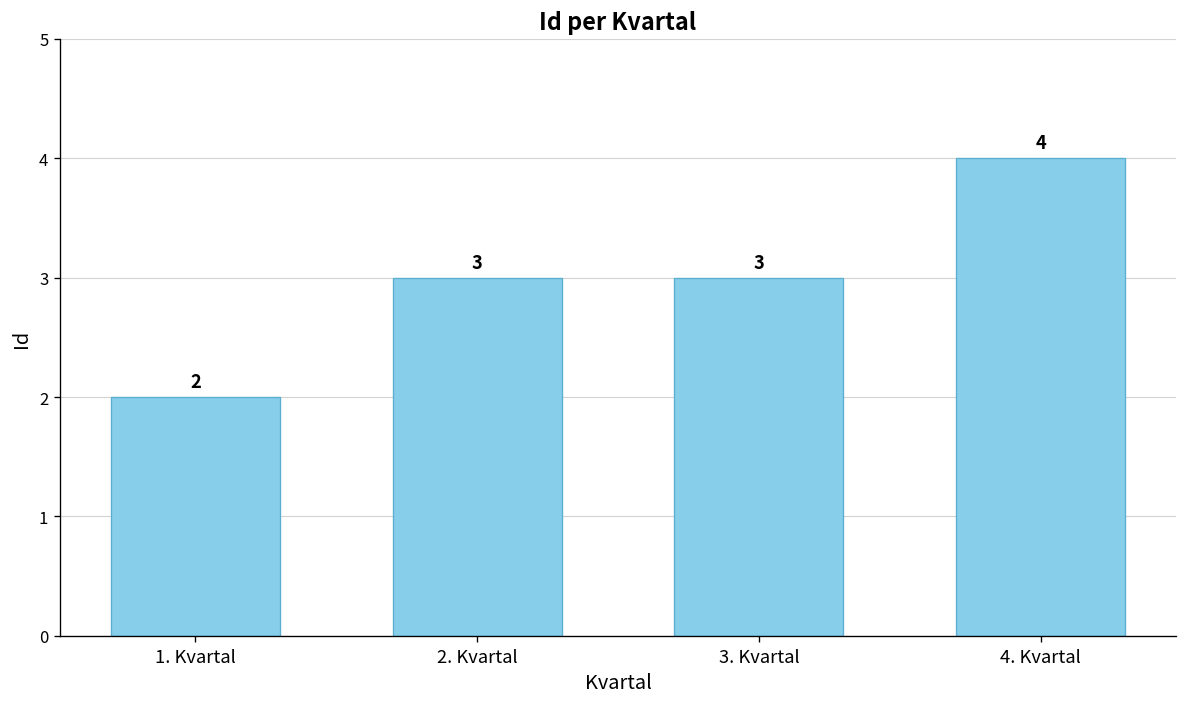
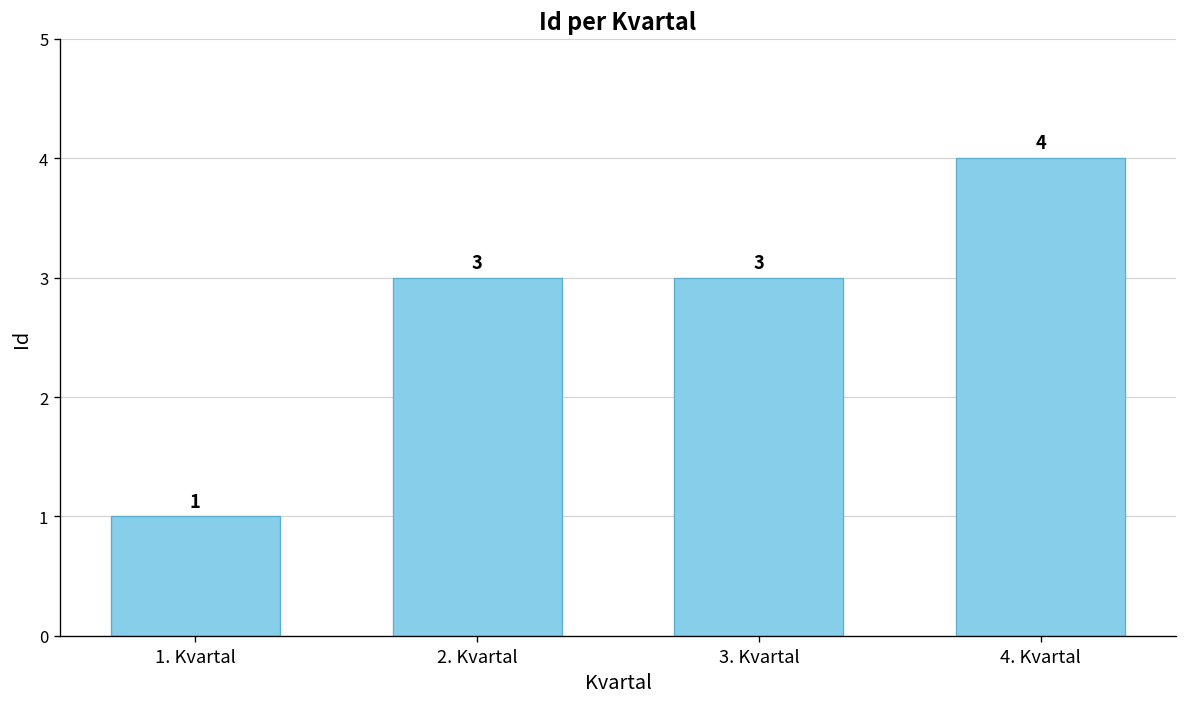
1. Kvartal: 2 -> 1
